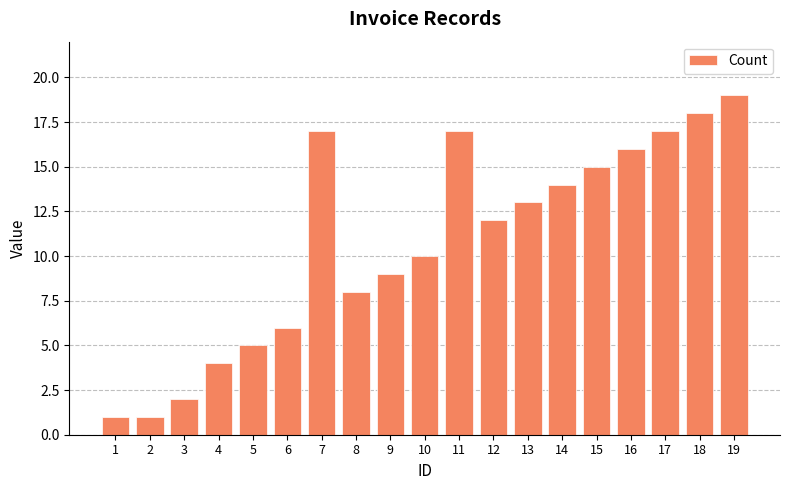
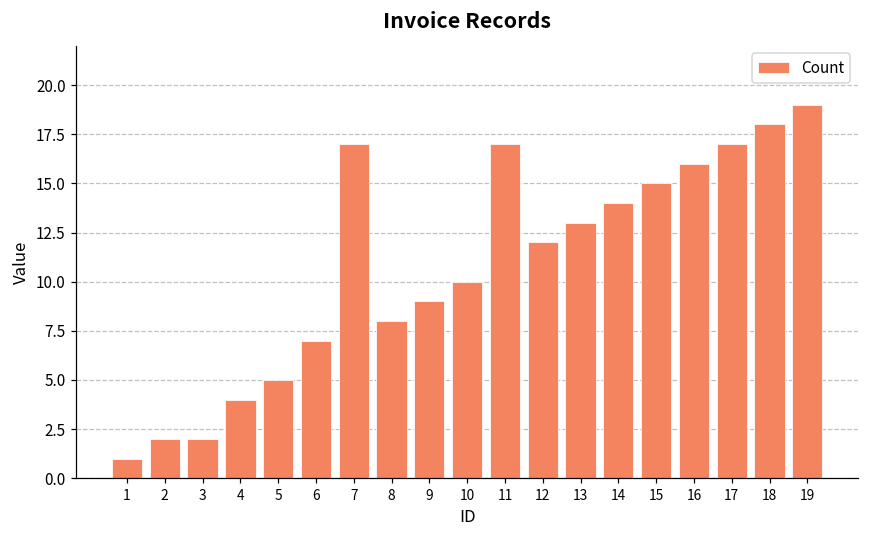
2: 1 -> 2
6: 6 -> 7
